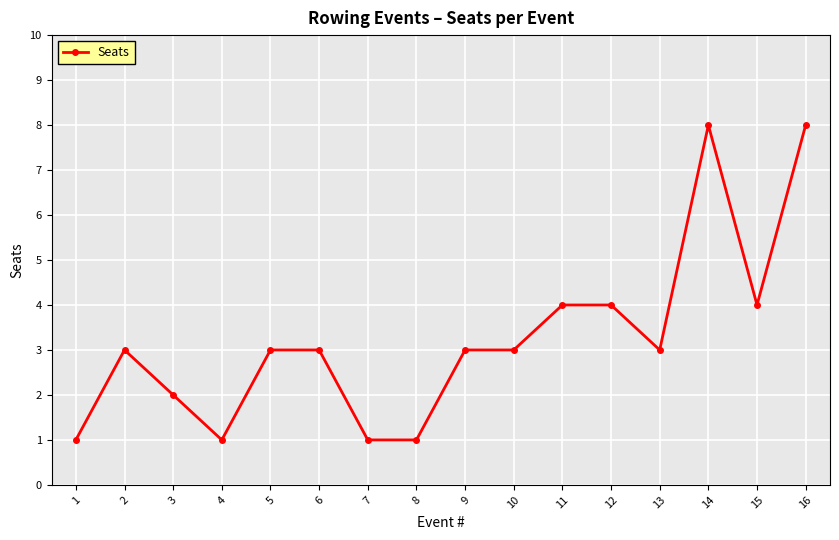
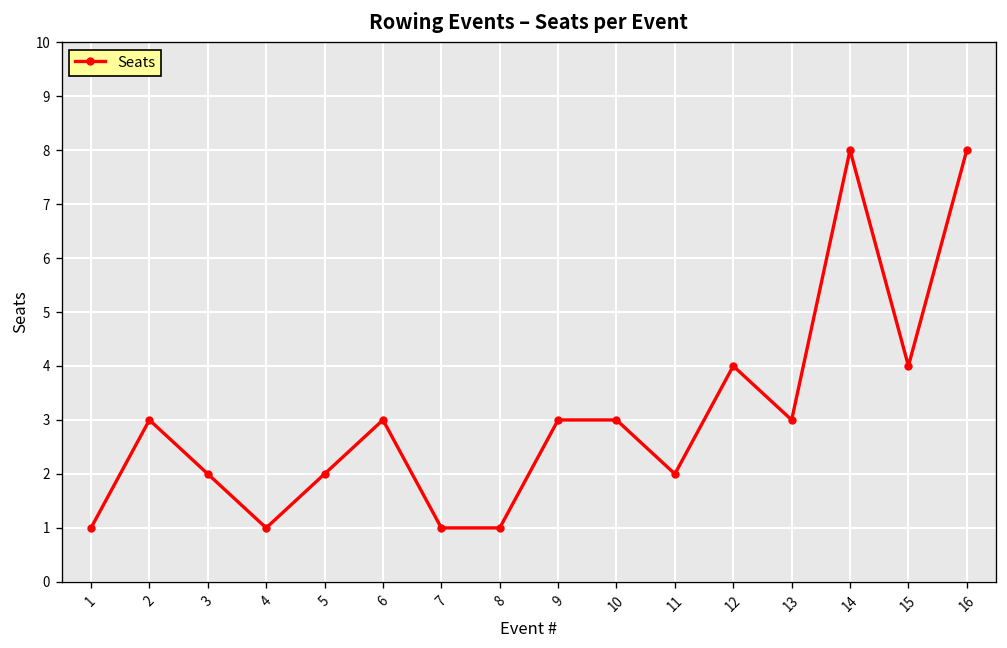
5: 3 -> 2
11: 4 -> 2
